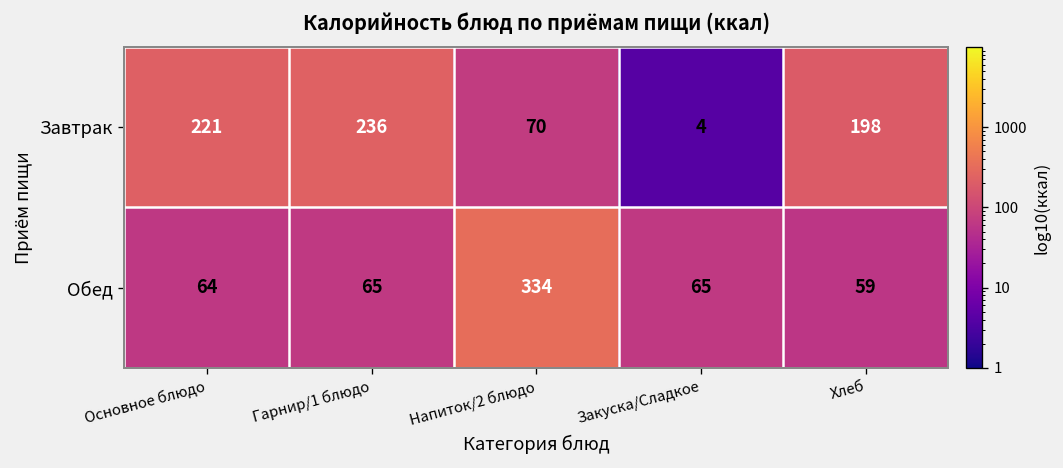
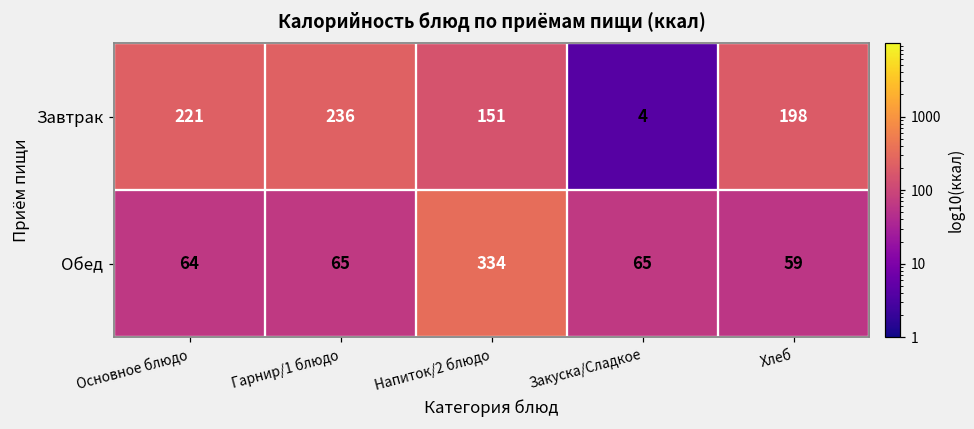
Завтрак, Напиток/2 блюдо: 70 -> 151
